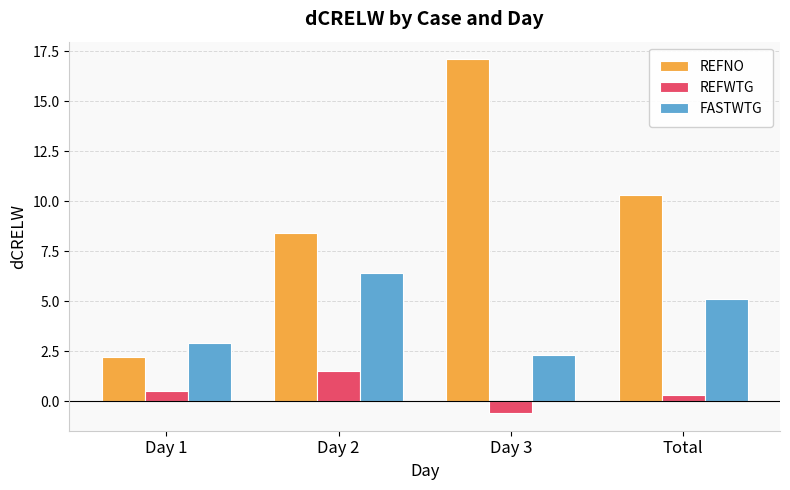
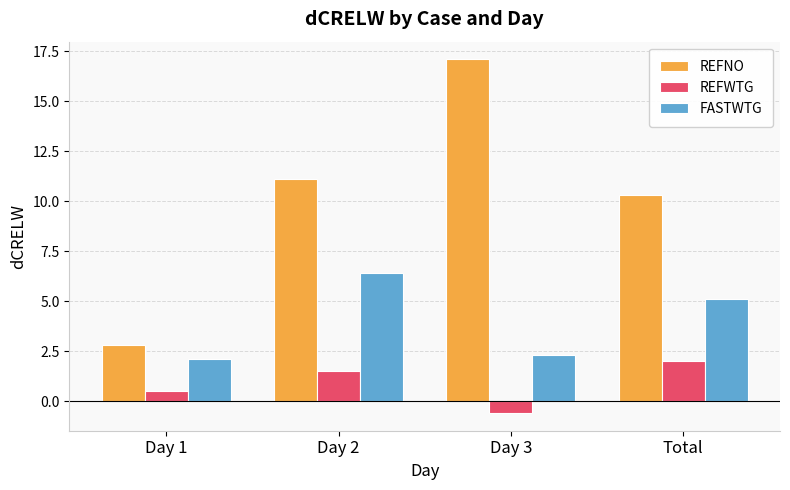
REFNO, Day 1: 2.2 -> 2.8
FASTWTG, Day 1: 2.9 -> 2.1
REFNO, Day 2: 8.4 -> 11.1
REFWTG, Total: 0.3 -> 2.0
